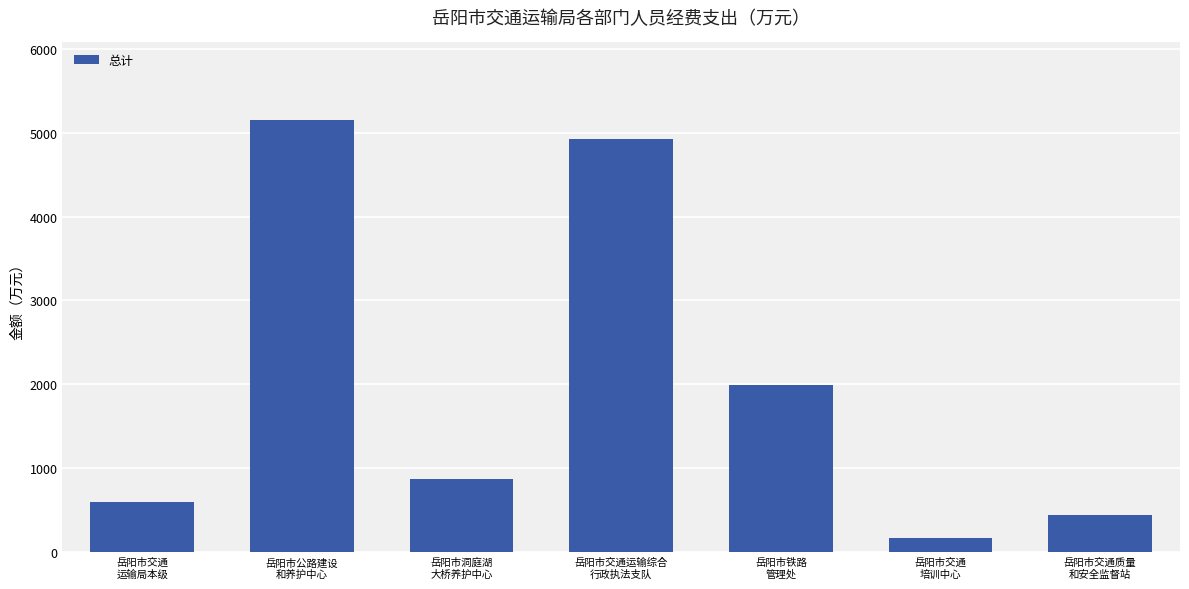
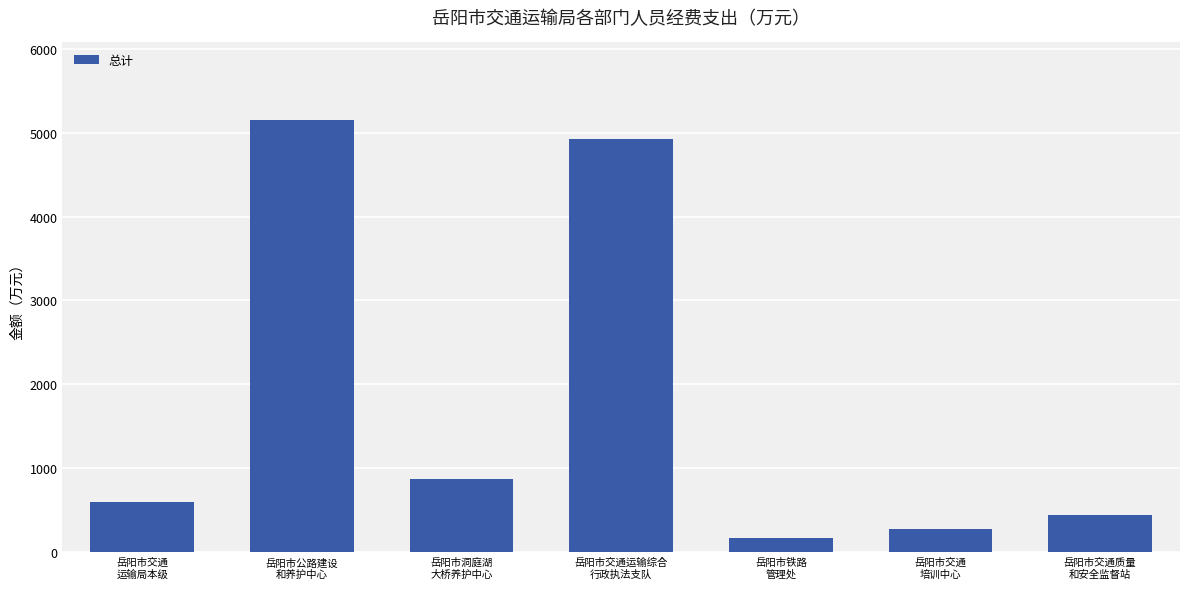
岳阳市铁路 管理处: 2000 -> 200
岳阳市交通 培训中心: 200 -> 300
